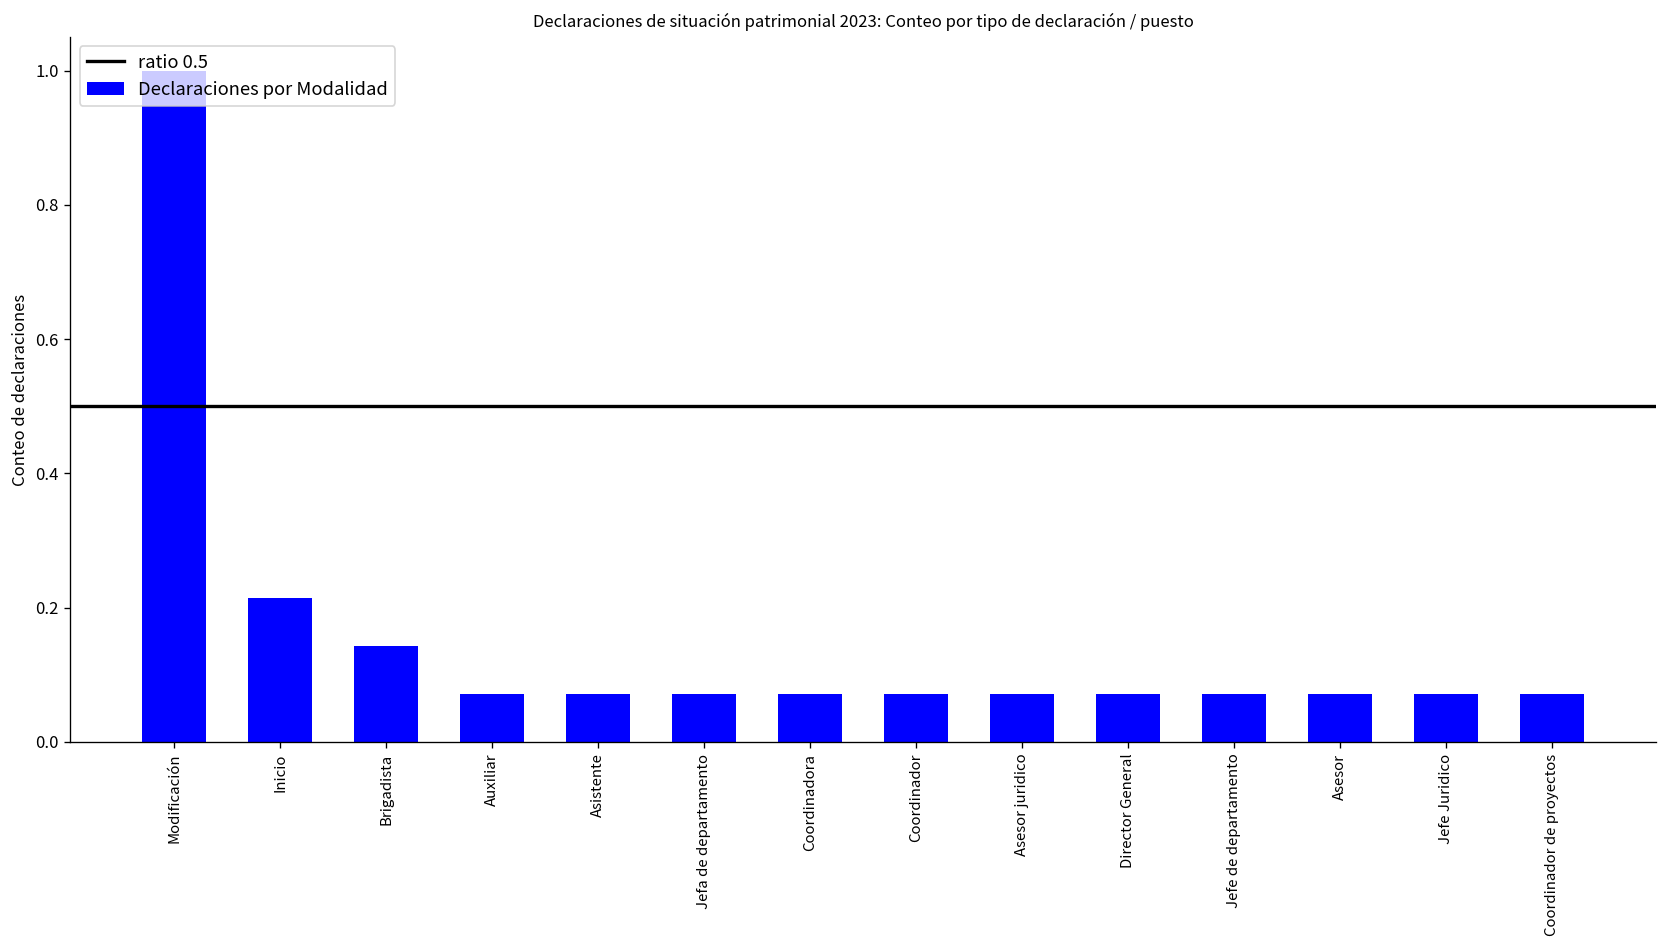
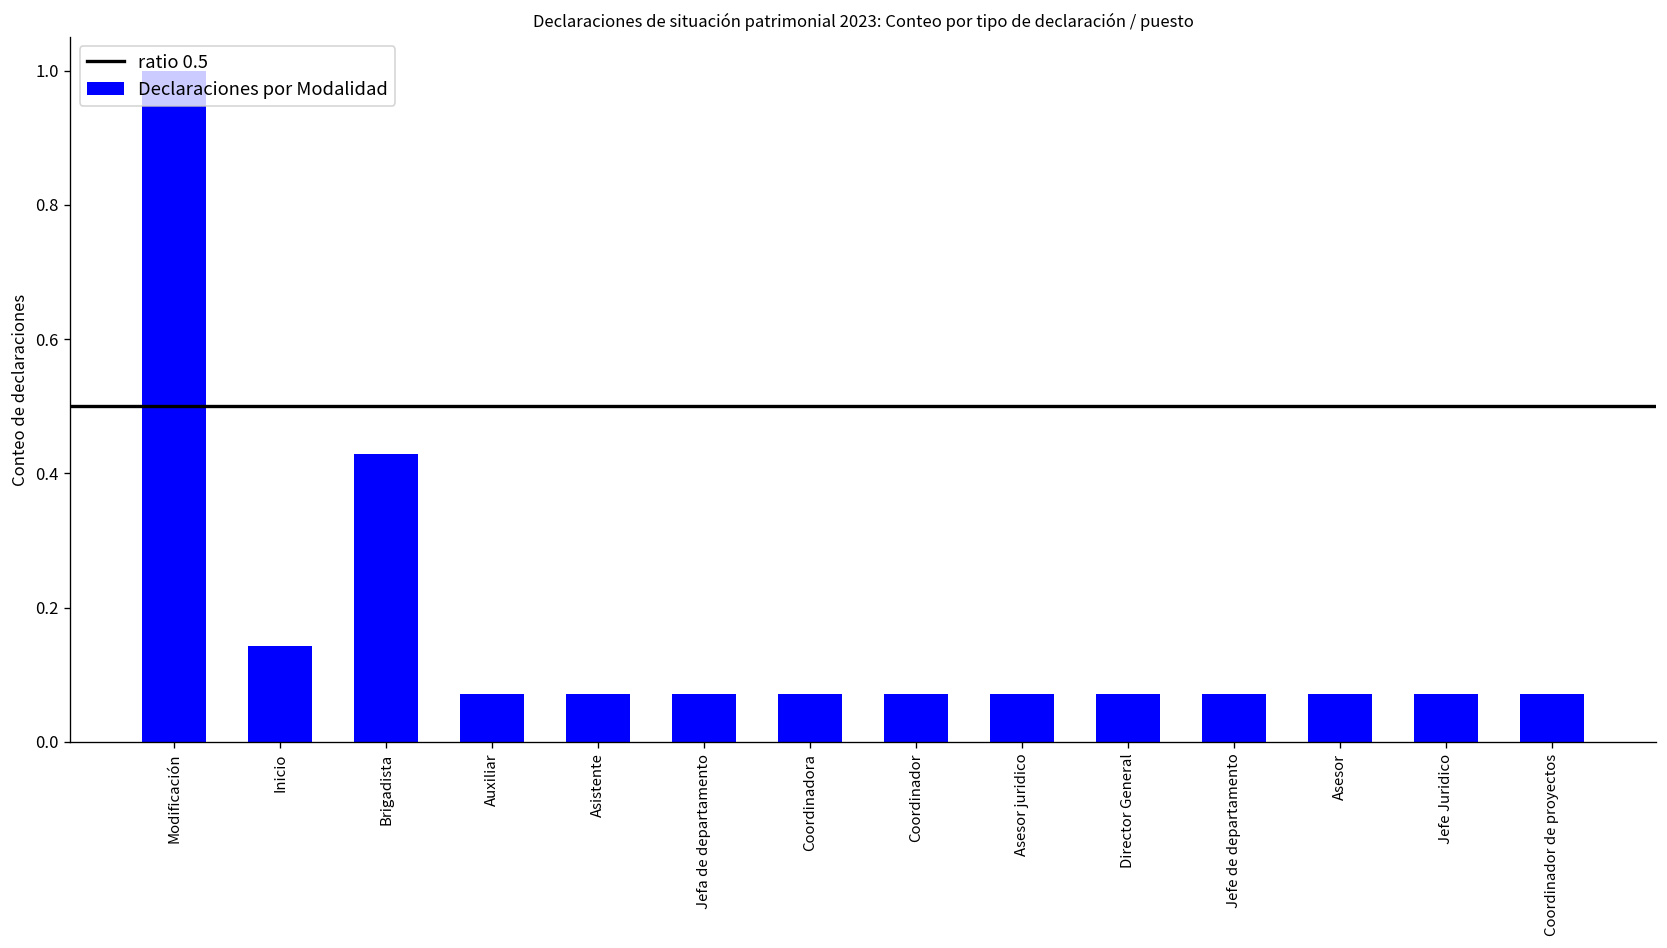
Inicio: 0.21 -> 0.14
Brigadista: 0.14 -> 0.43
